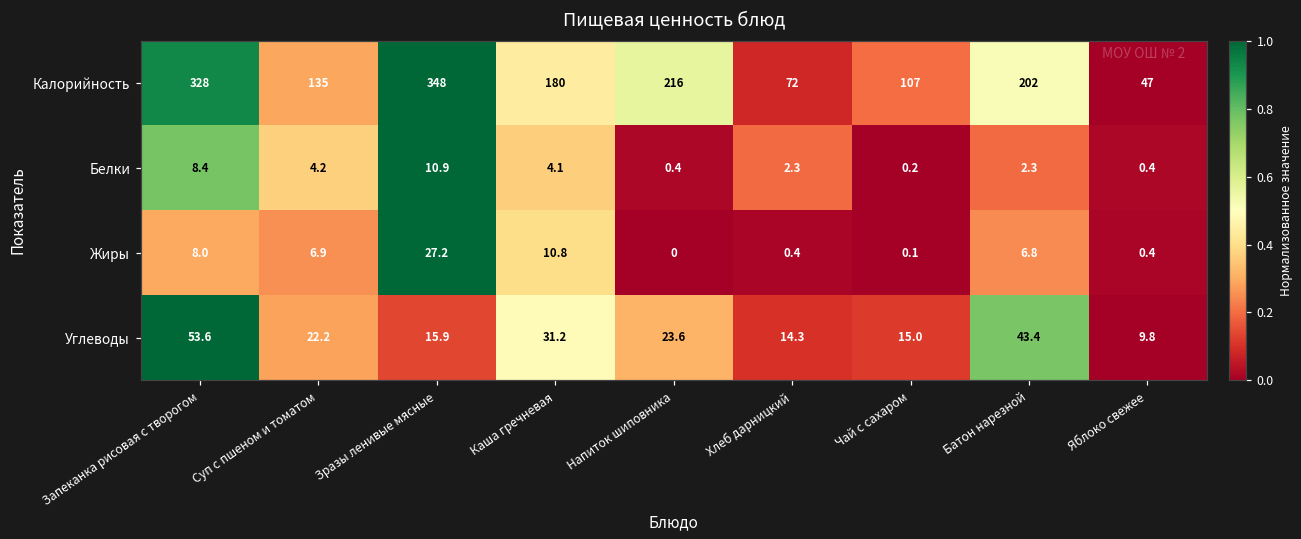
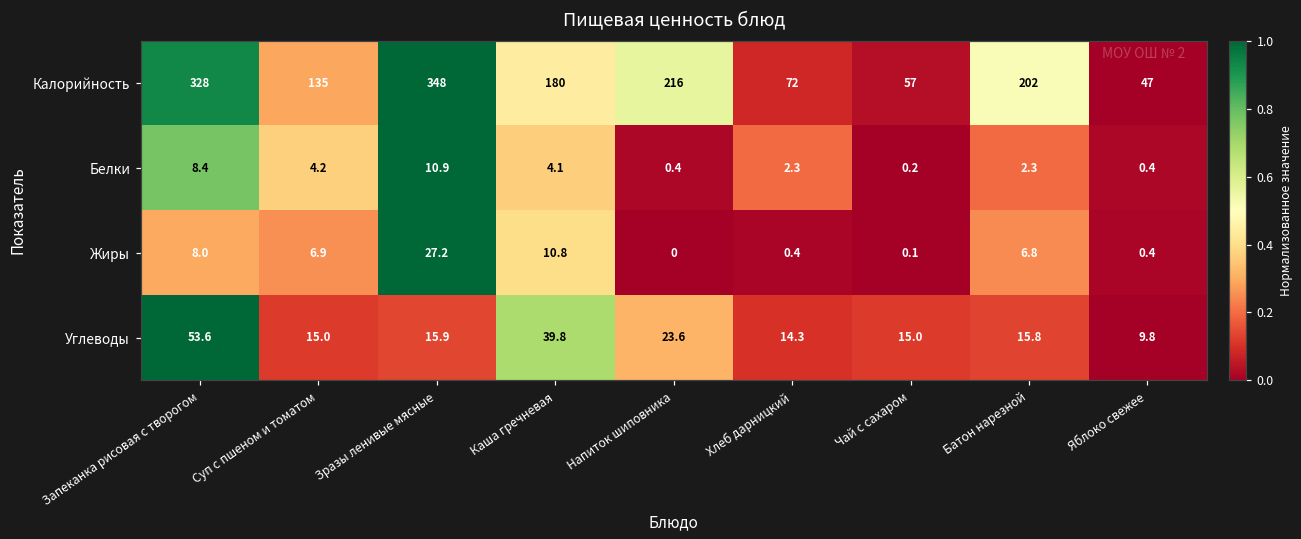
Калорийность, Чай с сахаром: 107 -> 57
Углеводы, Суп с пшеном и томатом: 22.2 -> 15.0
Углеводы, Каша гречневая: 31.2 -> 39.8
Углеводы, Батон нарезной: 43.4 -> 15.8
